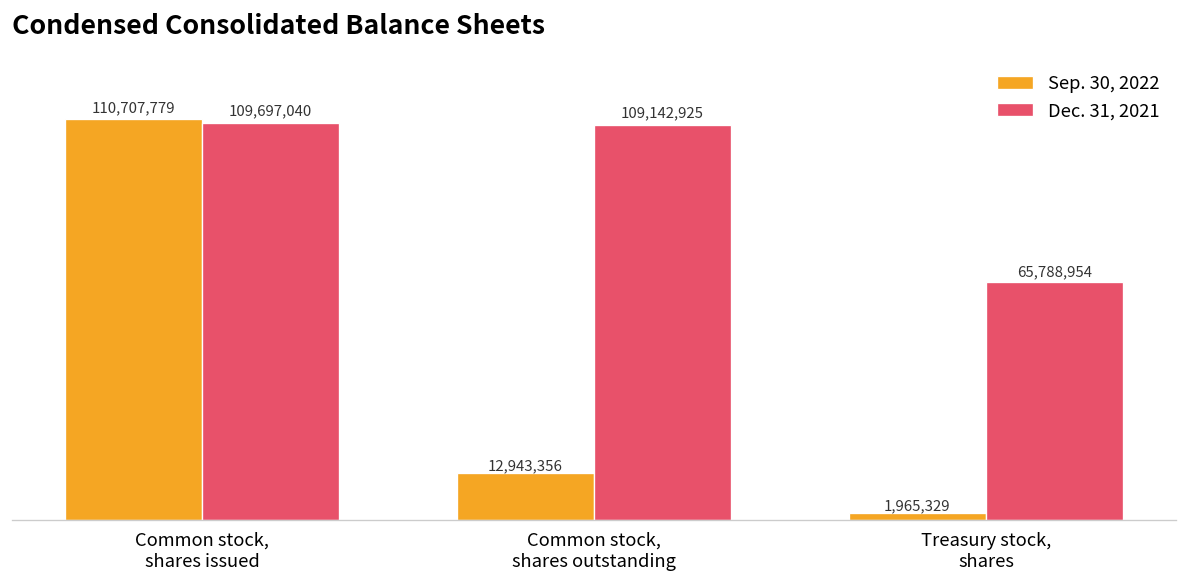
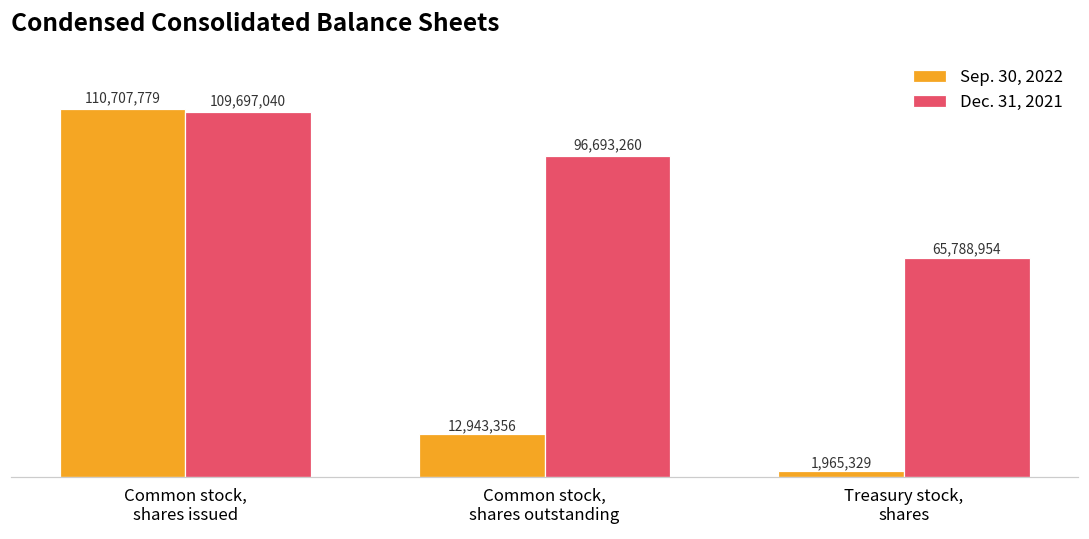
Dec. 31, 2021, Common stock, shares outstanding: 109,142,925 -> 96,693,260
